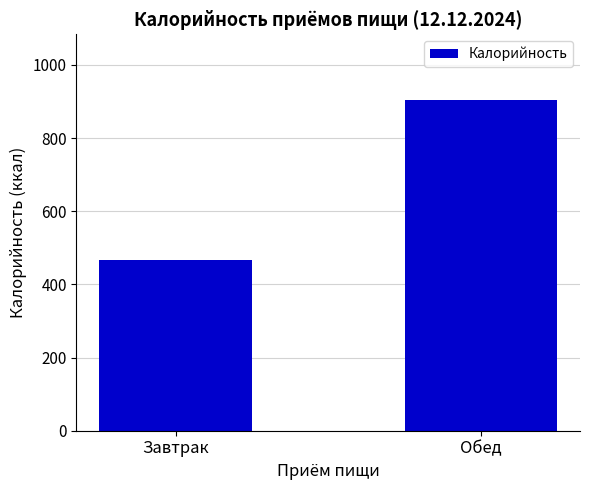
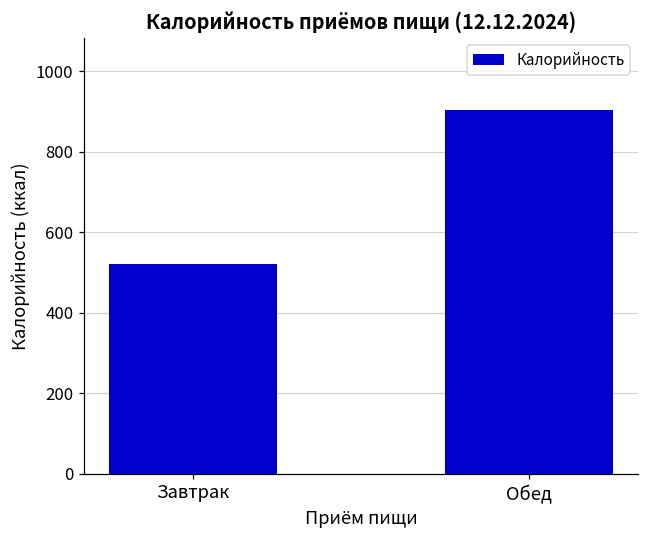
Завтрак: 470 -> 520
